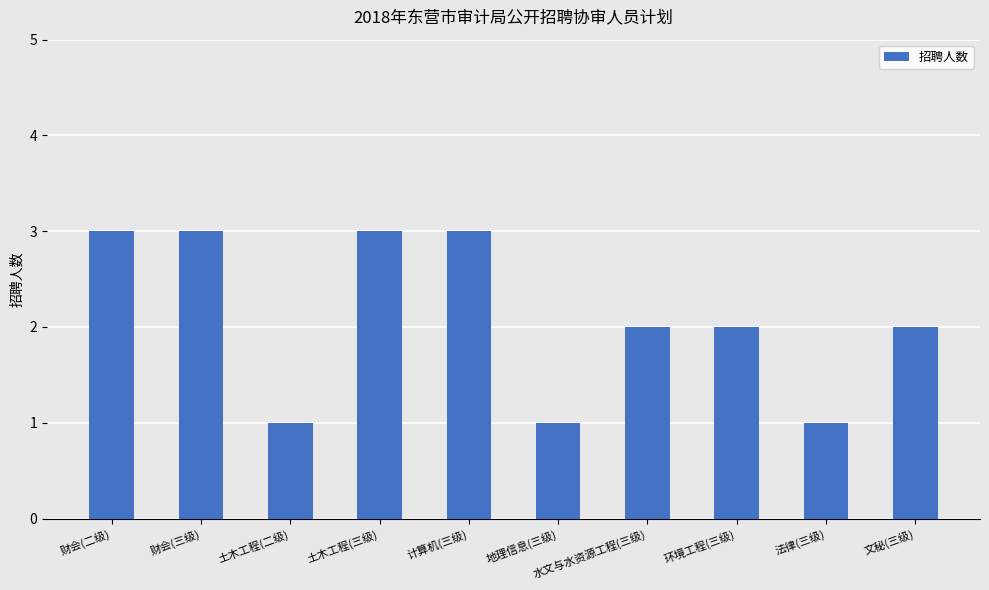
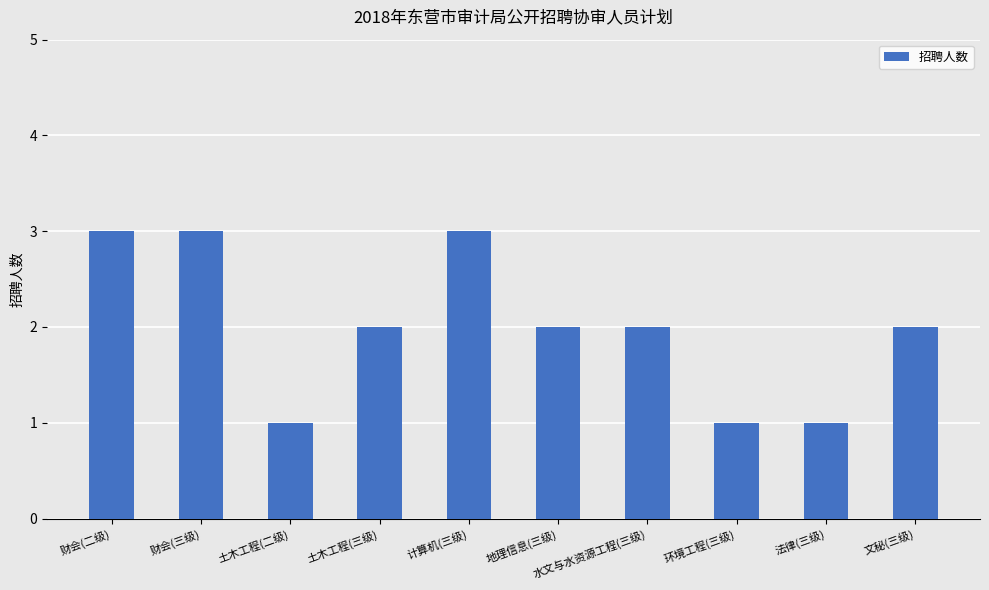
土木工程(三级): 3 -> 2
地理信息(三级): 1 -> 2
环境工程(三级): 2 -> 1
